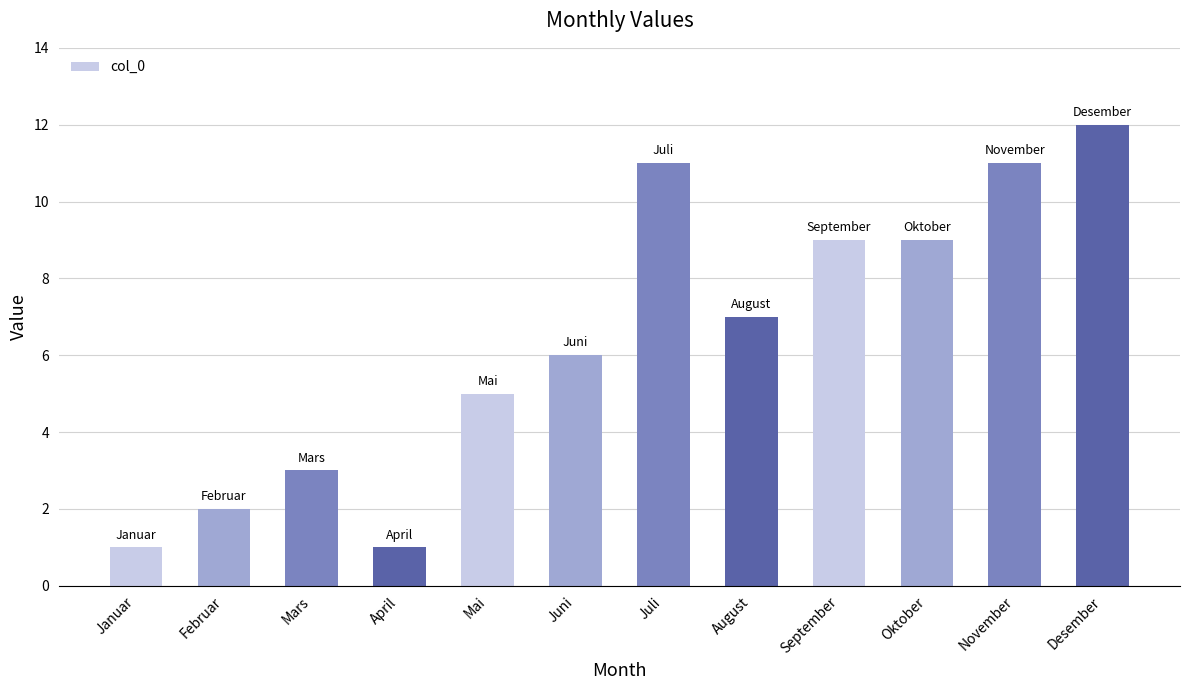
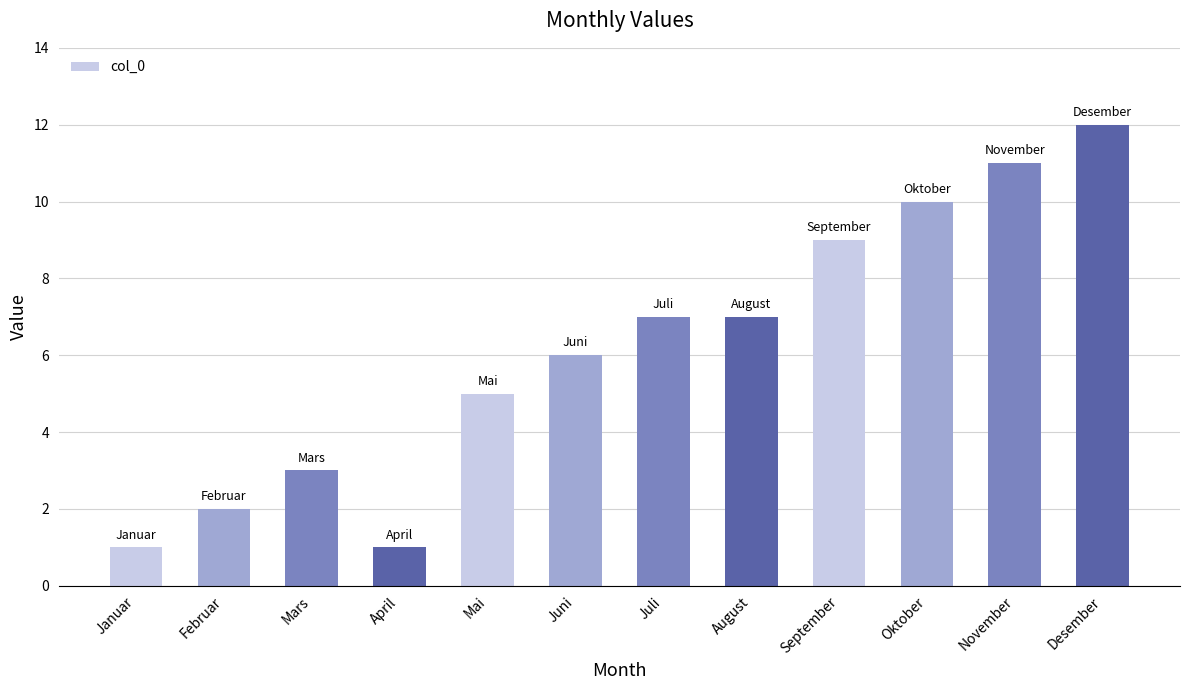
Juli: 11 -> 7
Oktober: 9 -> 10
